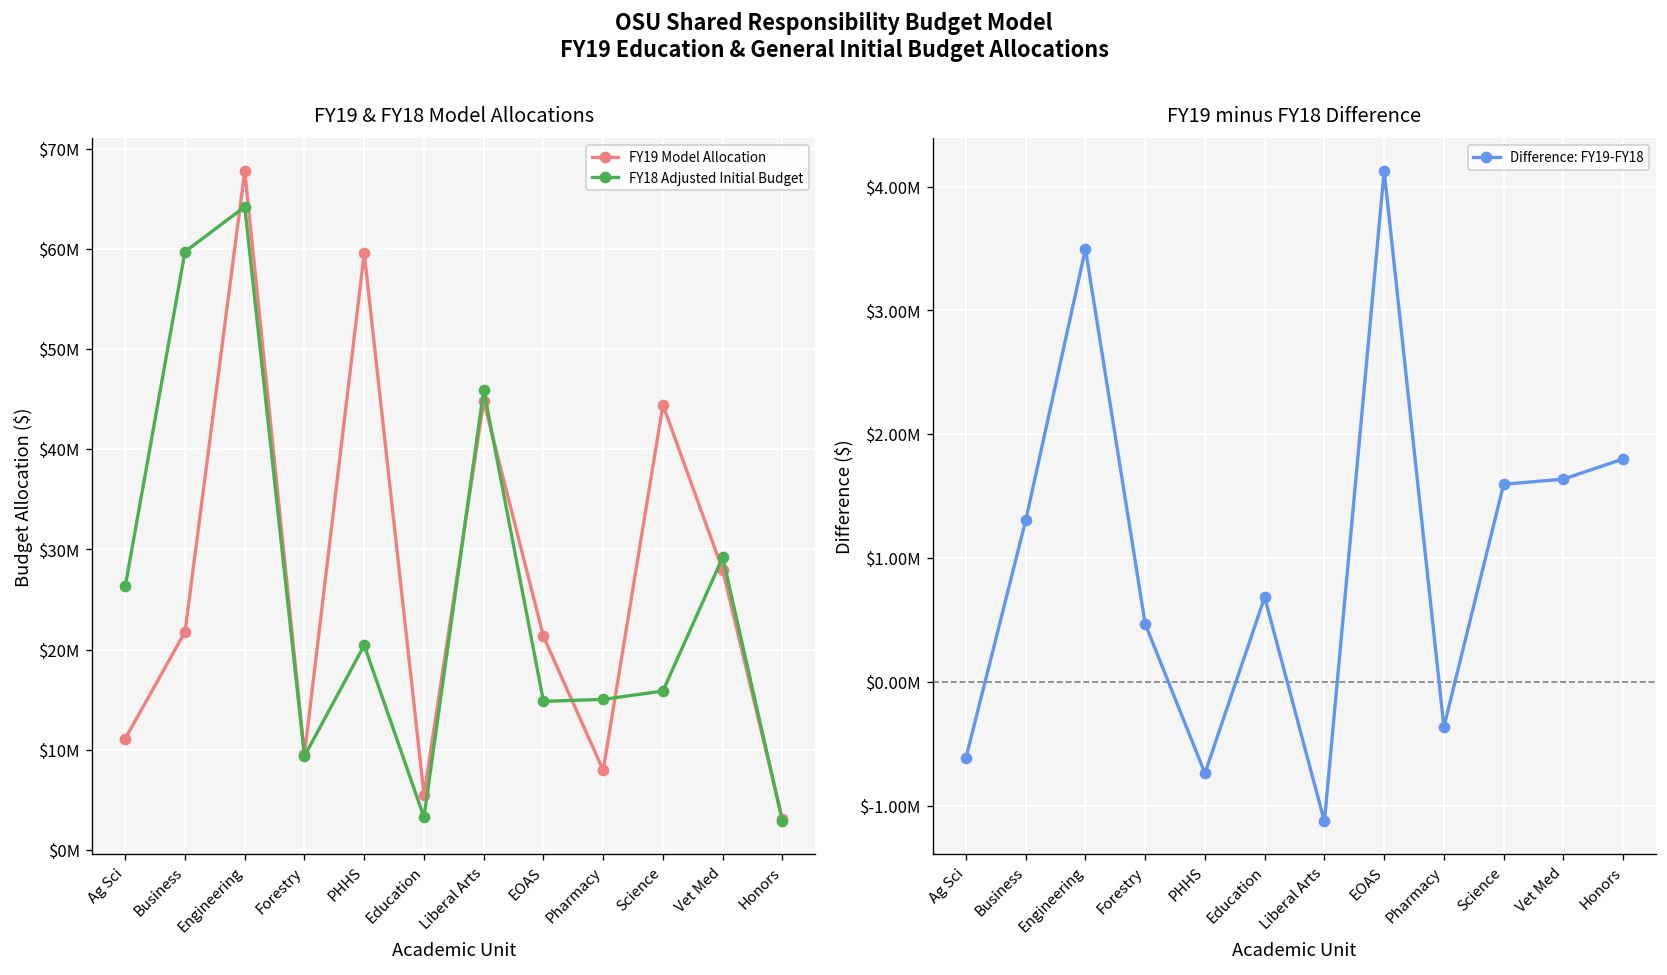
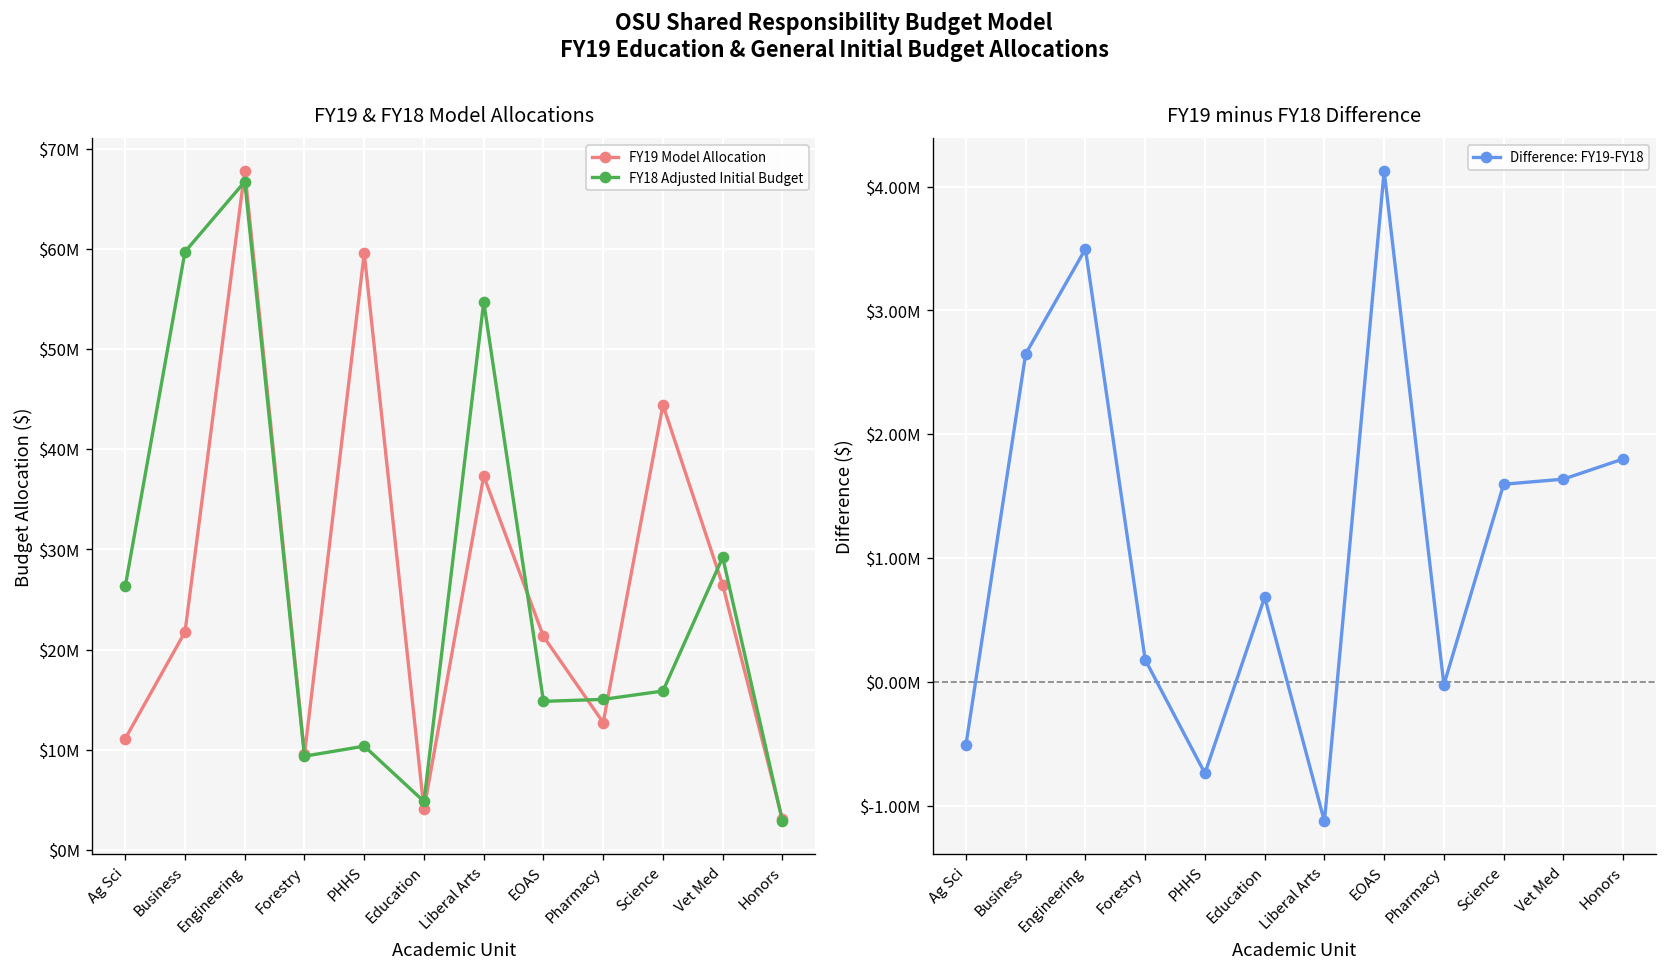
FY19 & FY18 Model Allocations, FY18 Adjusted Initial Budget, Engineering: $64000000 -> $67000000
FY19 & FY18 Model Allocations, FY18 Adjusted Initial Budget, PHHS: $20000000 -> $10000000
FY19 & FY18 Model Allocations, FY19 Model Allocation, Education: $6000000 -> $4000000
FY19 & FY18 Model Allocations, FY18 Adjusted Initial Budget, Education: $3000000 -> $5000000
FY19 & FY18 Model Allocations, FY19 Model Allocation, Liberal Arts: $45000000 -> $37000000
FY19 & FY18 Model Allocations, FY18 Adjusted Initial Budget, Liberal Arts: $46000000 -> $55000000
FY19 & FY18 Model Allocations, FY19 Model Allocation, Pharmacy: $8000000 -> $13000000
FY19 & FY18 Model Allocations, FY19 Model Allocation, Vet Med: $28000000 -> $26000000
FY19 minus FY18 Difference, Ag Sci: $-610000 -> $-510000
FY19 minus FY18 Difference, Business: $1300000 -> $2650000
FY19 minus FY18 Difference, Forestry: $470000 -> $180000
FY19 minus FY18 Difference, Pharmacy: $-370000 -> $-20000
